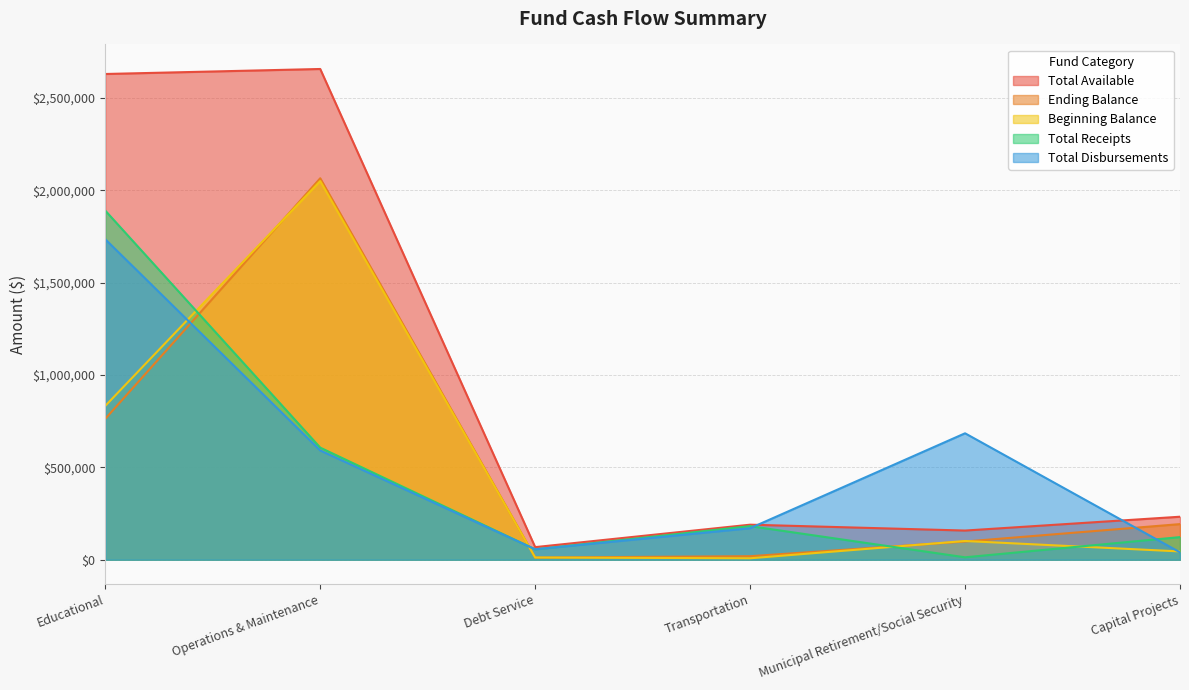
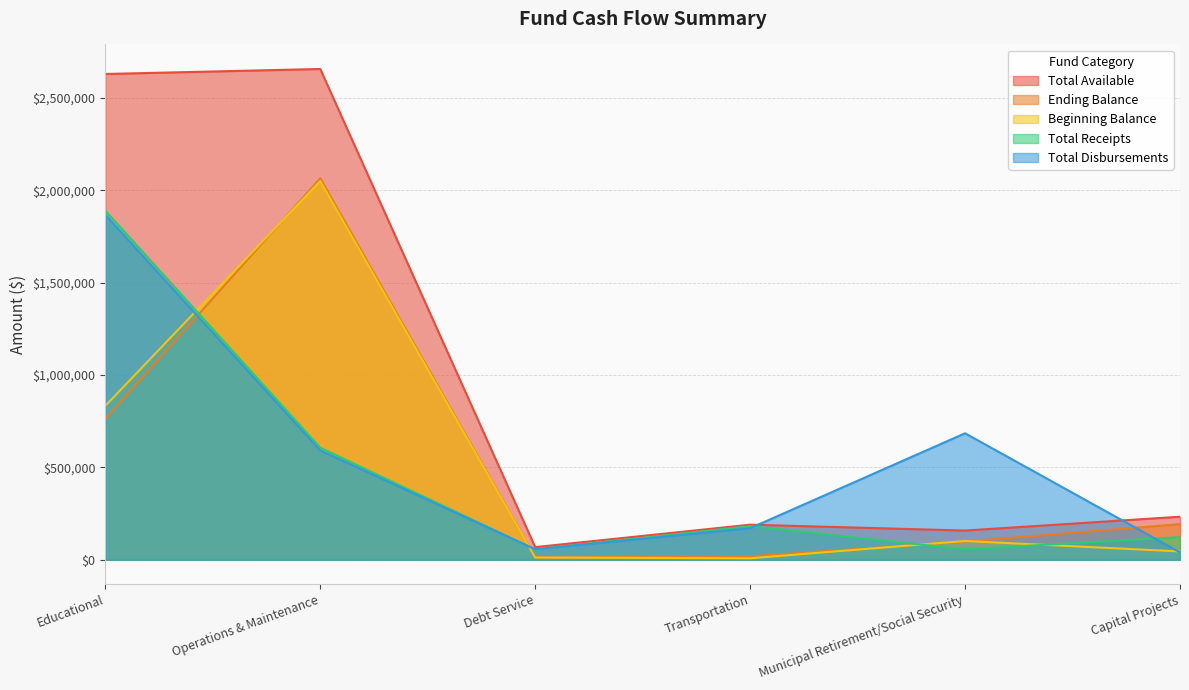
Total Disbursements, Educational: $1,740,000 -> $1,870,000
Total Receipts, Municipal Retirement/Social Security: $10,000 -> $60,000
